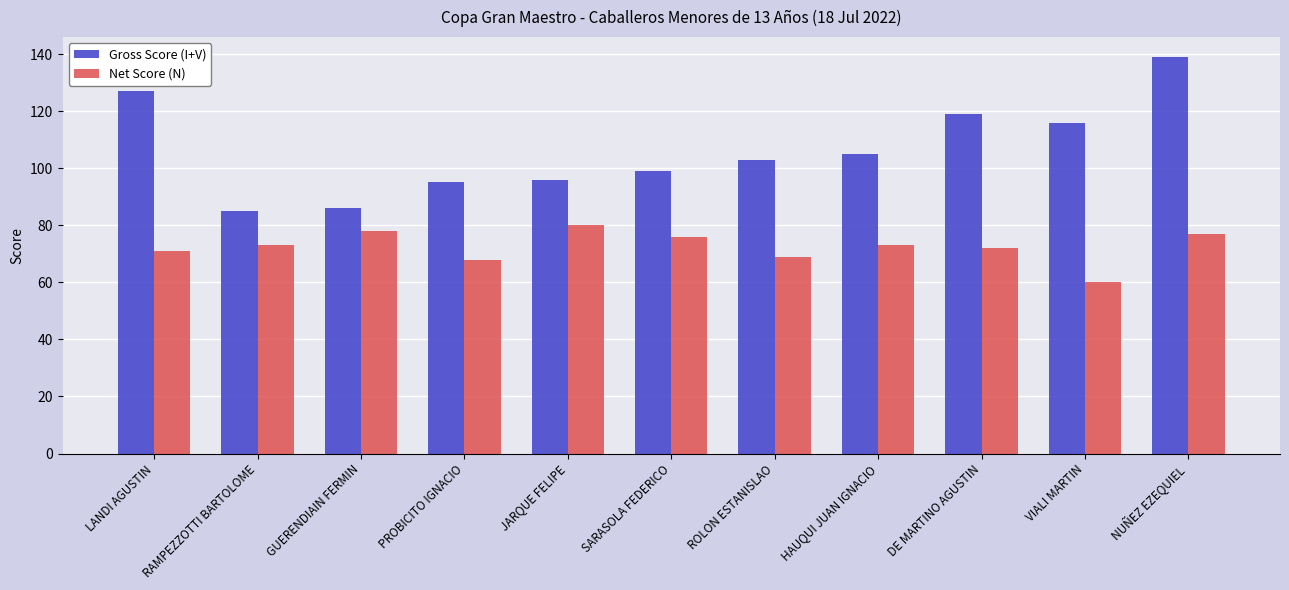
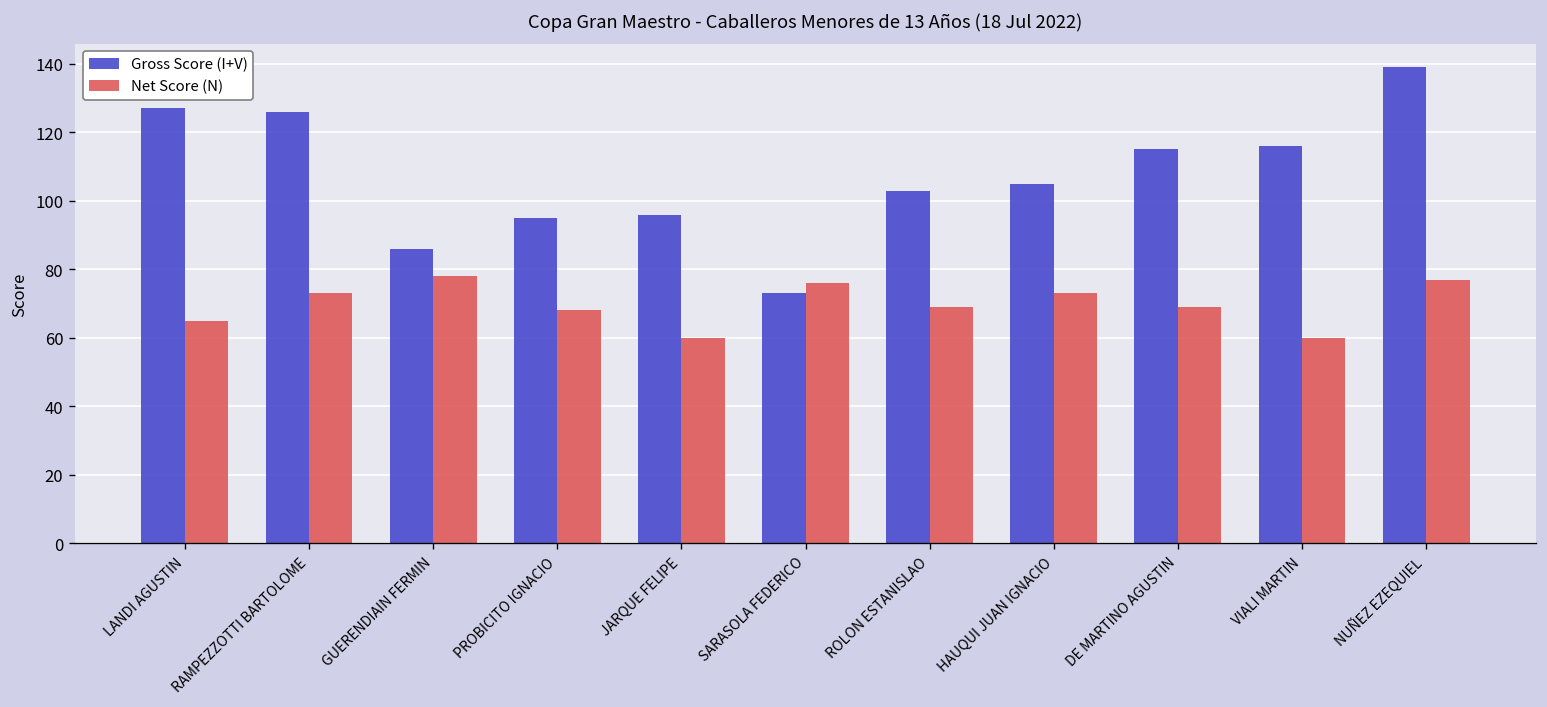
Net Score (N), LANDI AGUSTIN: 71 -> 65
Gross Score (I+V), RAMPEZZOTTI BARTOLOME: 85 -> 126
Net Score (N), JARQUE FELIPE: 80 -> 60
Gross Score (I+V), SARASOLA FEDERICO: 99 -> 73
Gross Score (I+V), DE MARTINO AGUSTIN: 119 -> 115
Net Score (N), DE MARTINO AGUSTIN: 72 -> 69
